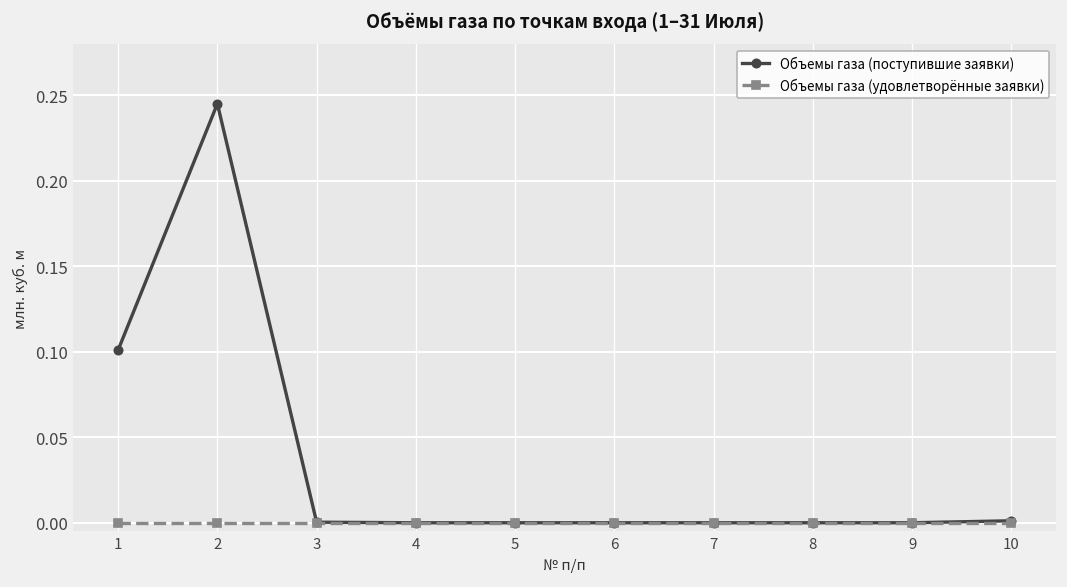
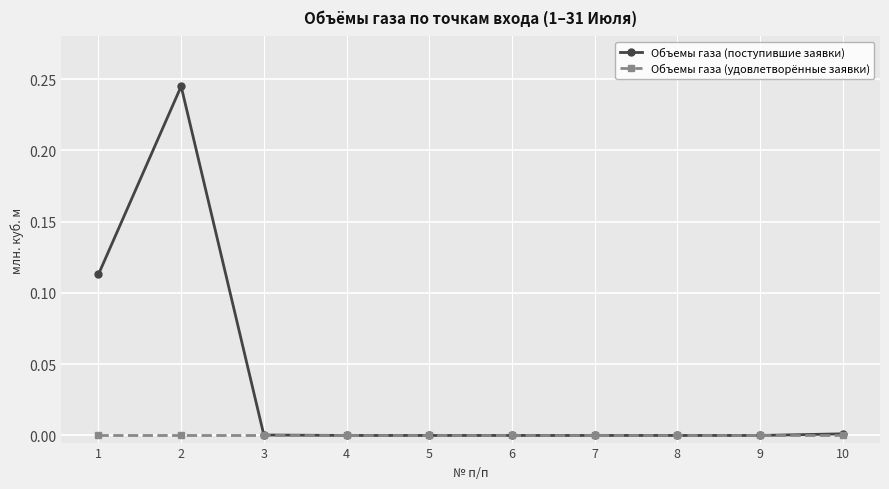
Объемы газа (поступившие заявки), 1: 0.101 -> 0.113
